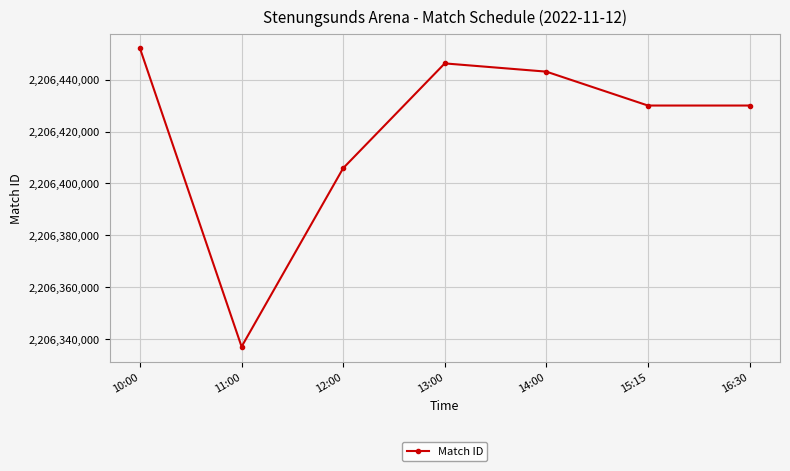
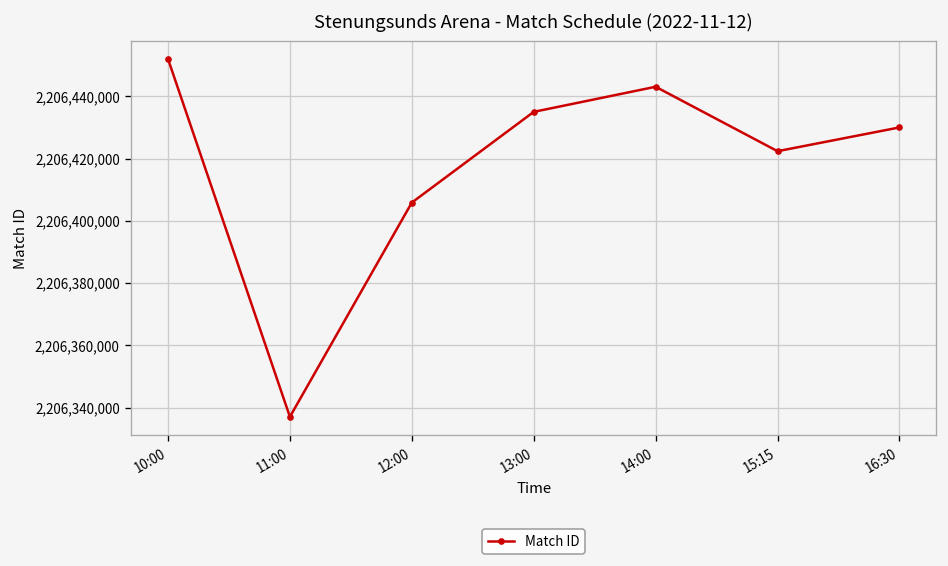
13:00: 2,206,446,000 -> 2,206,435,000
15:15: 2,206,430,000 -> 2,206,422,000
